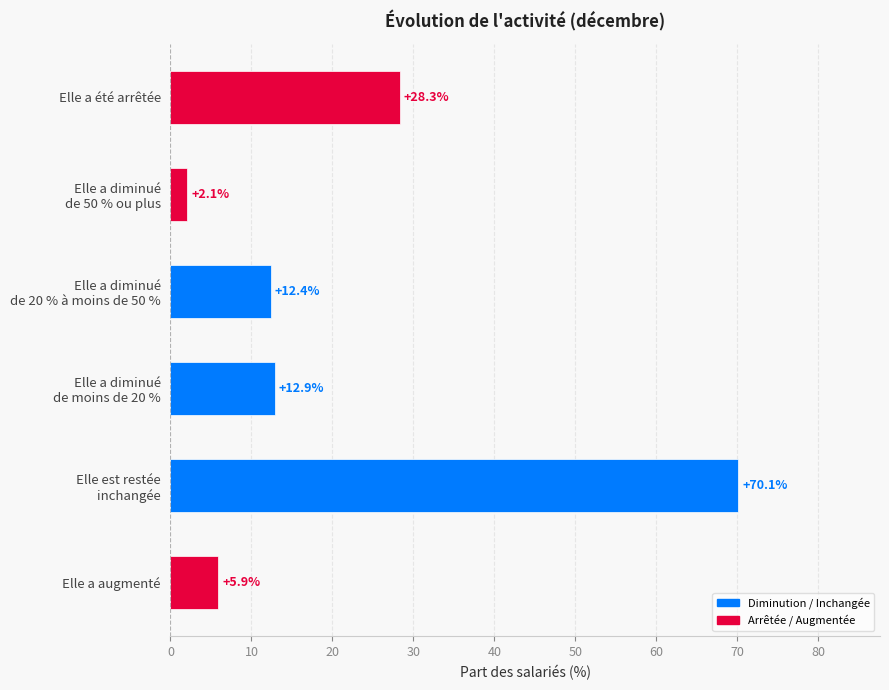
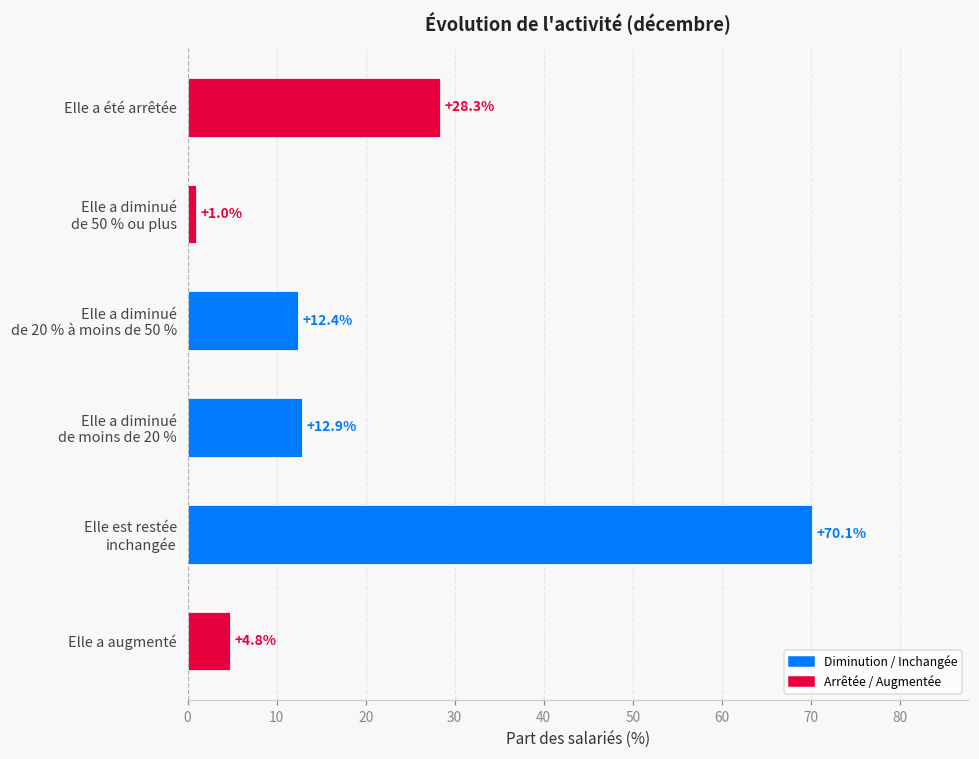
Elle a diminué de 50 % ou plus: +2.1% -> +1.0%
Elle a augmenté: +5.9% -> +4.8%
